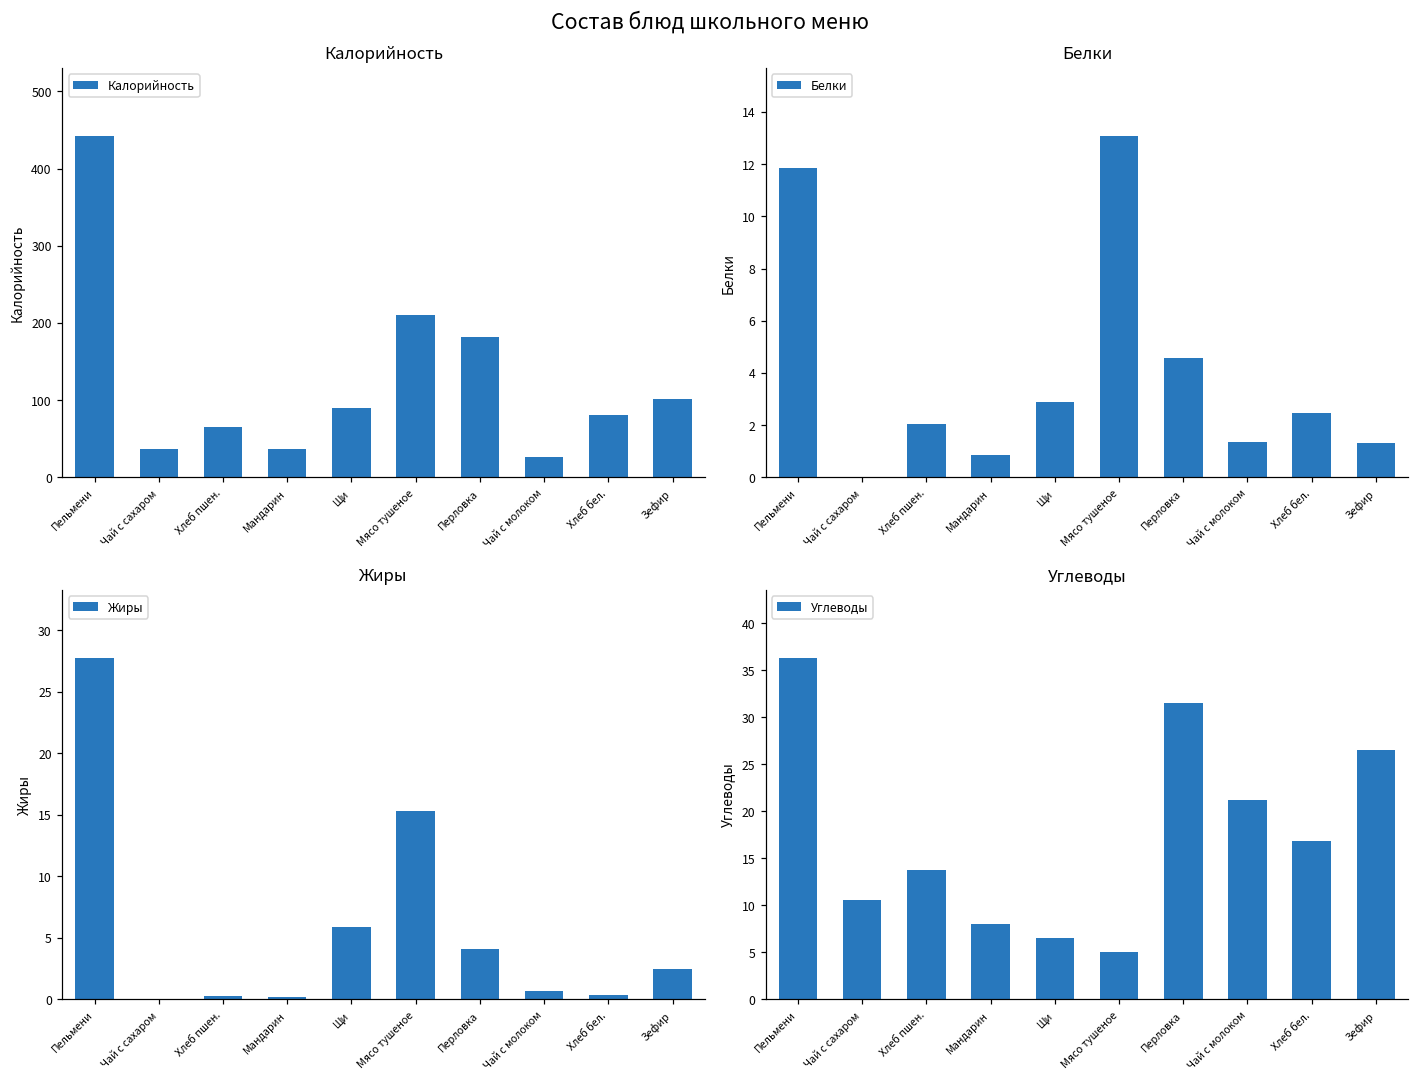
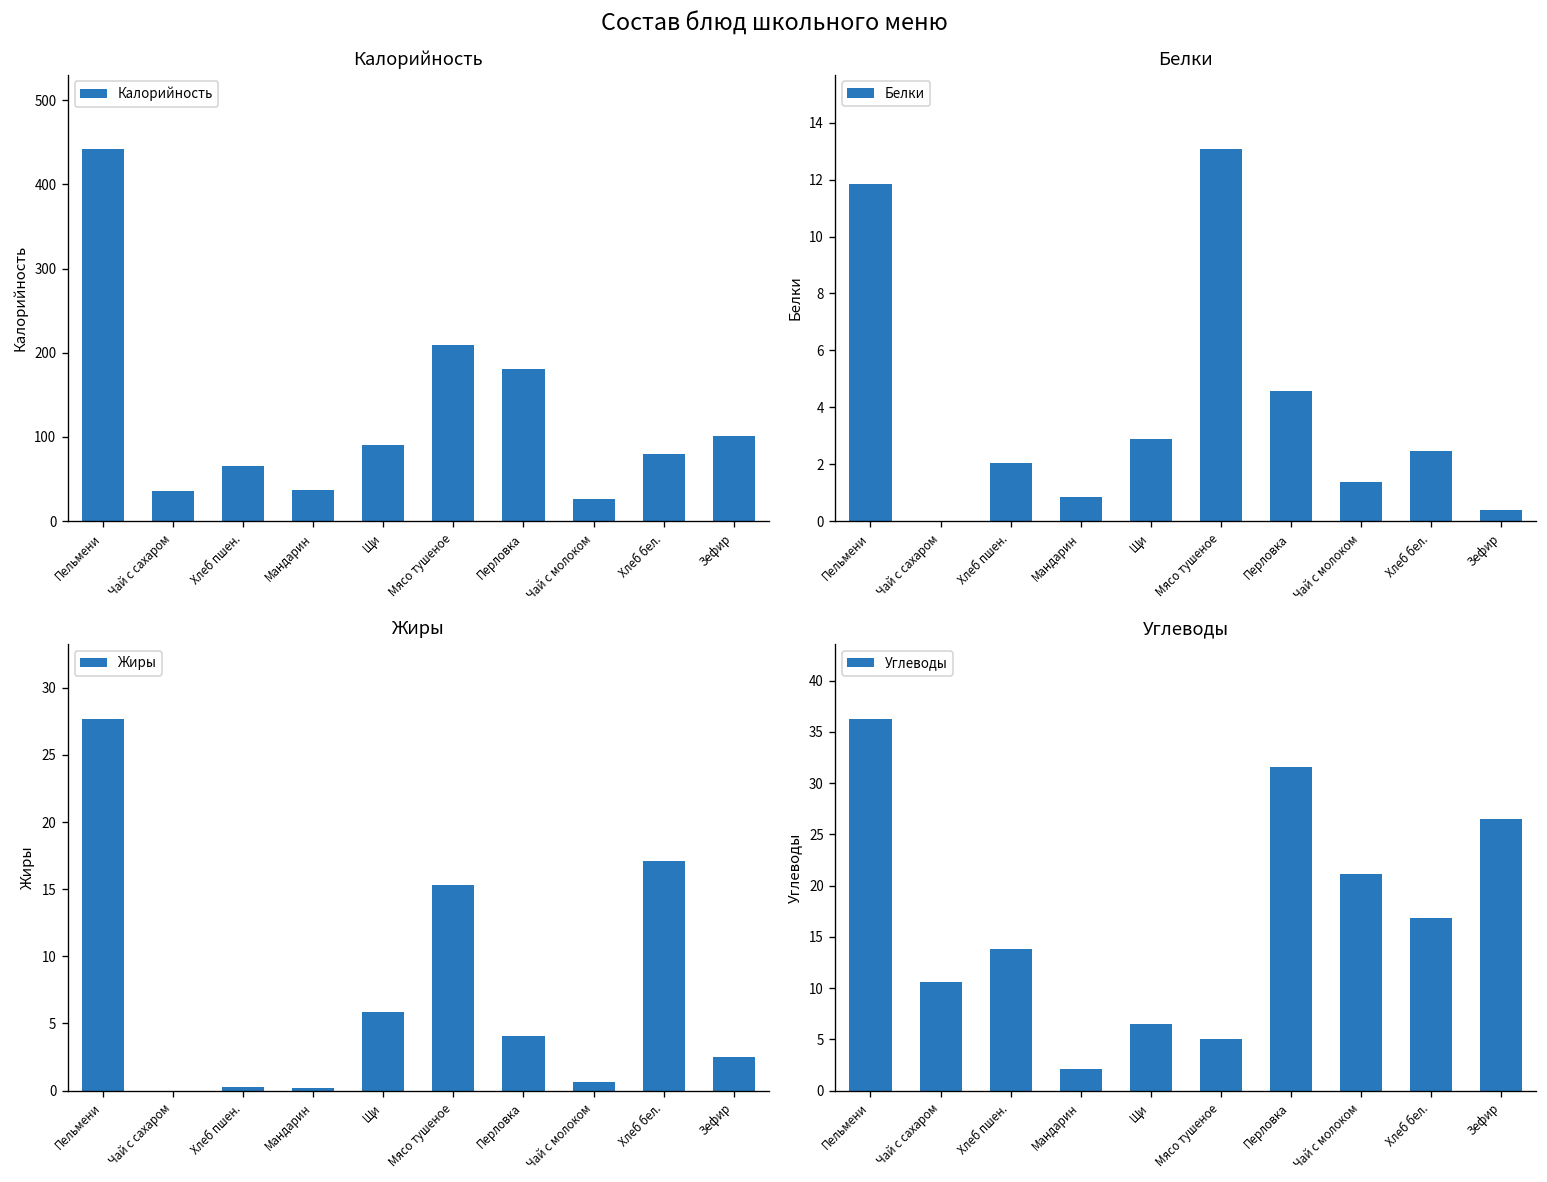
Белки, Зефир: 1.3 -> 0.4
Жиры, Хлеб бел.: 0.3 -> 17.1
Углеводы, Мандарин: 8 -> 2
